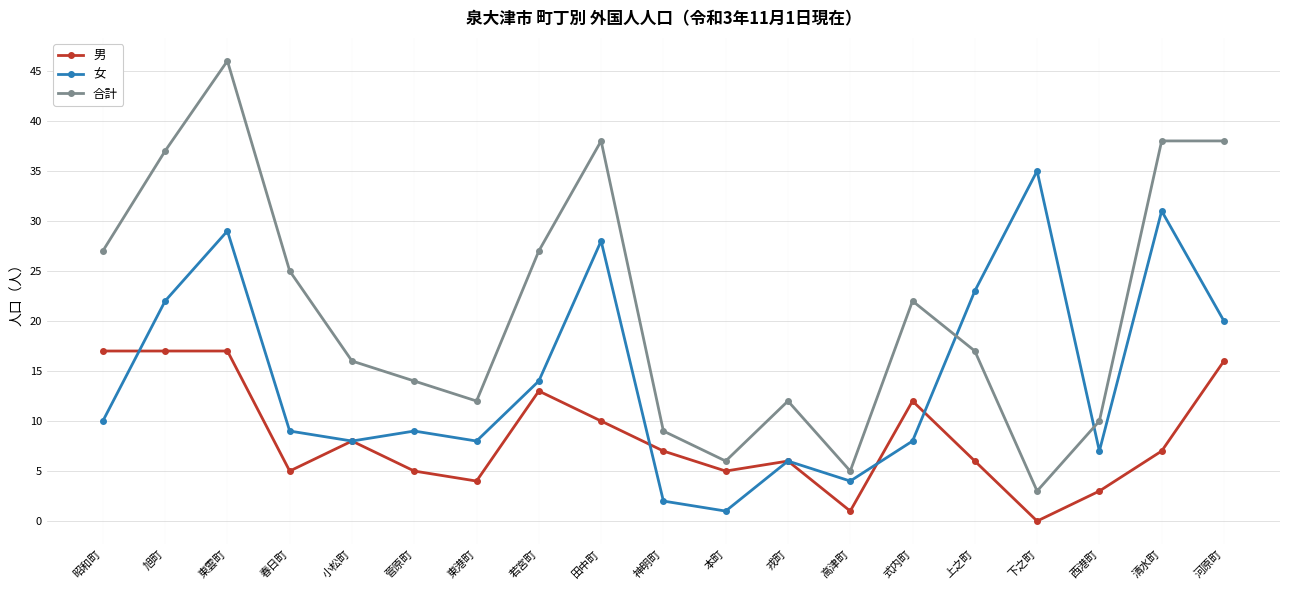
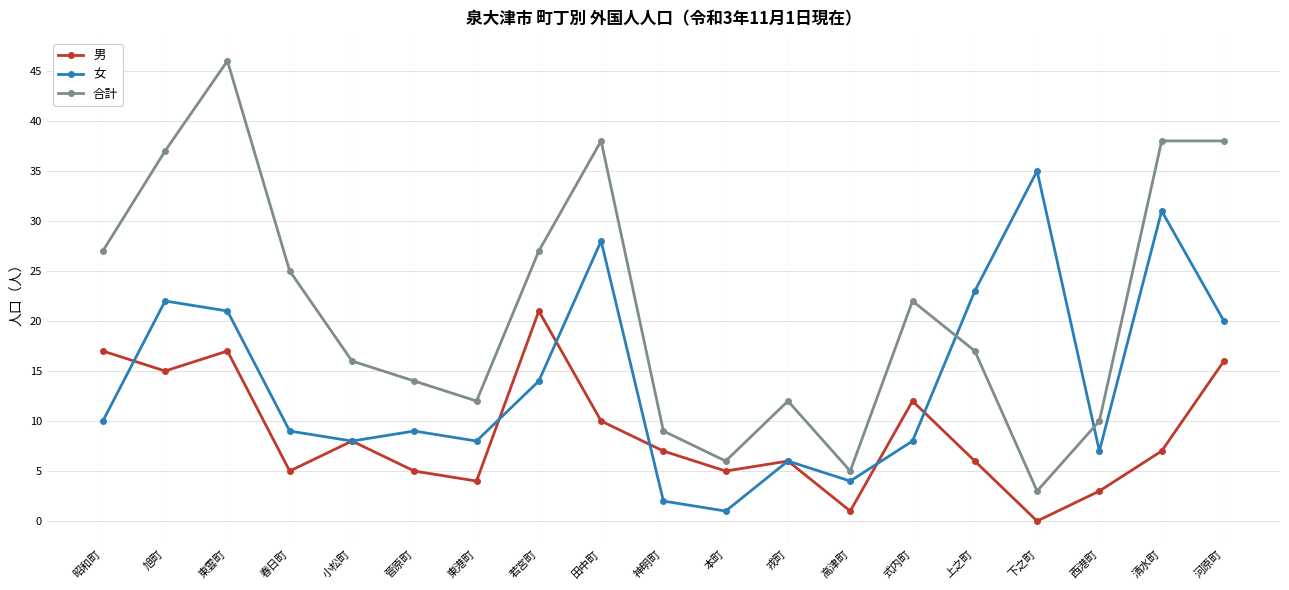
男, 旭町: 17 -> 15
女, 東雲町: 29 -> 21
男, 若宮町: 13 -> 21
